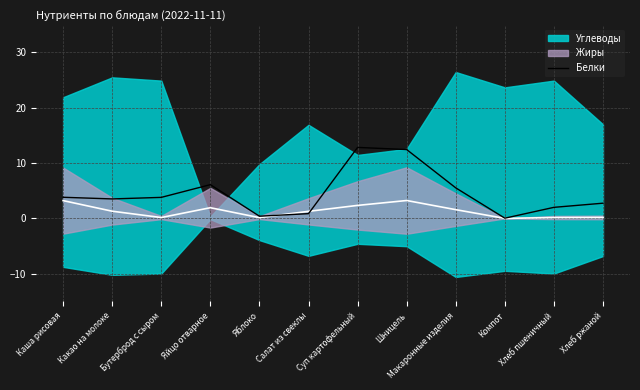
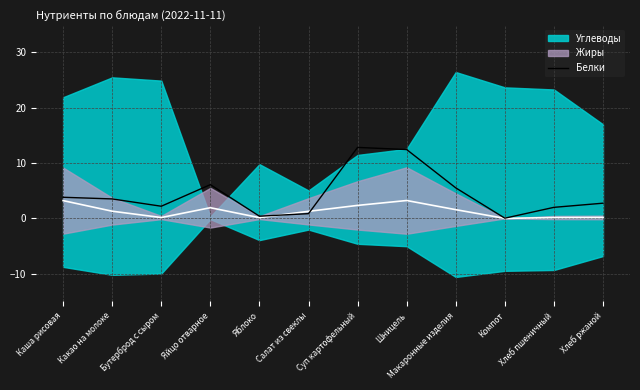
Белки, Бутерброд с сыром: 4 -> 2
Углеводы, Салат из свеклы: 17 -> 5
Углеводы, Хлеб пшеничный: 25 -> 23
